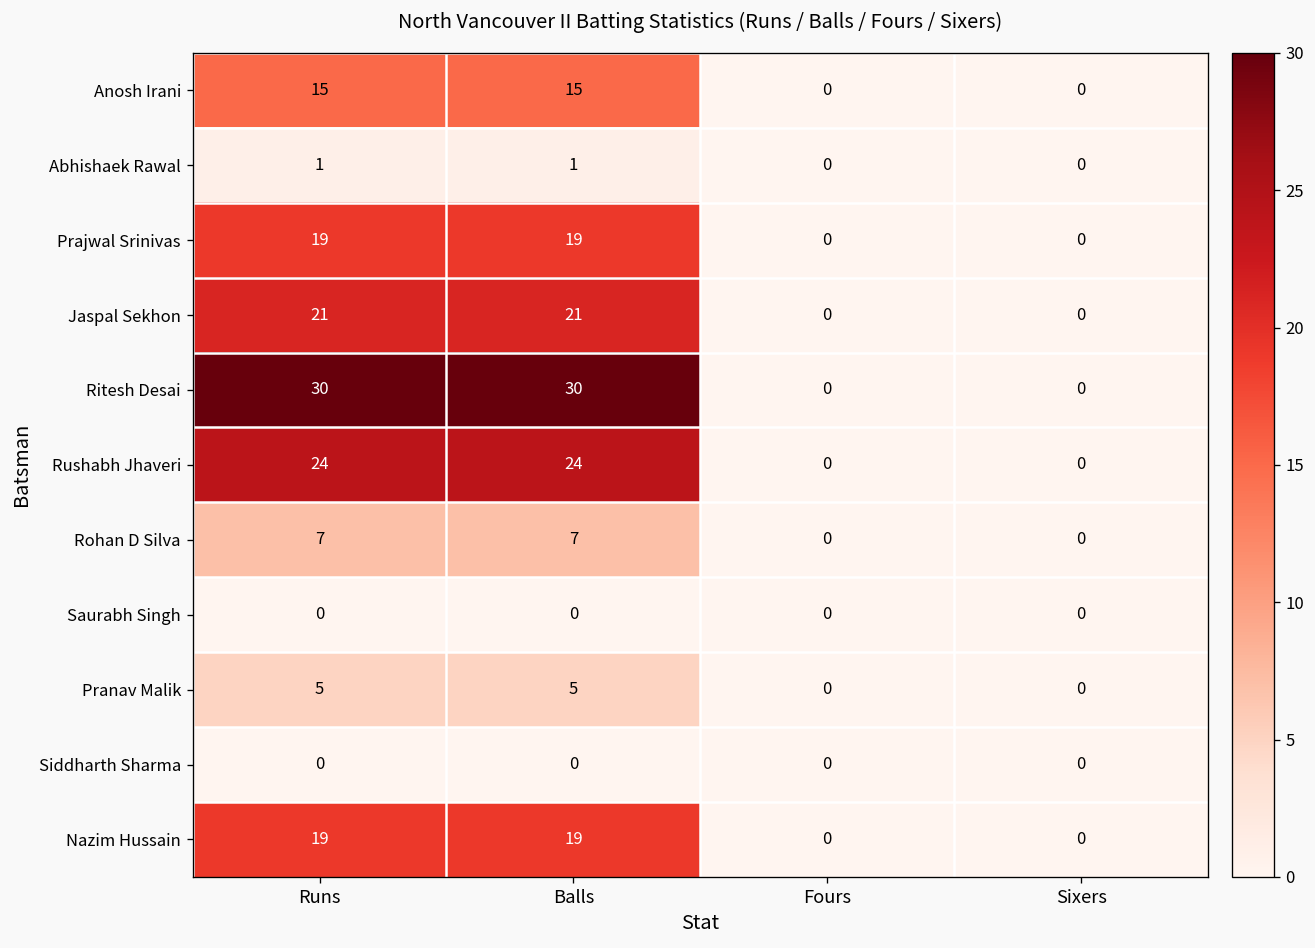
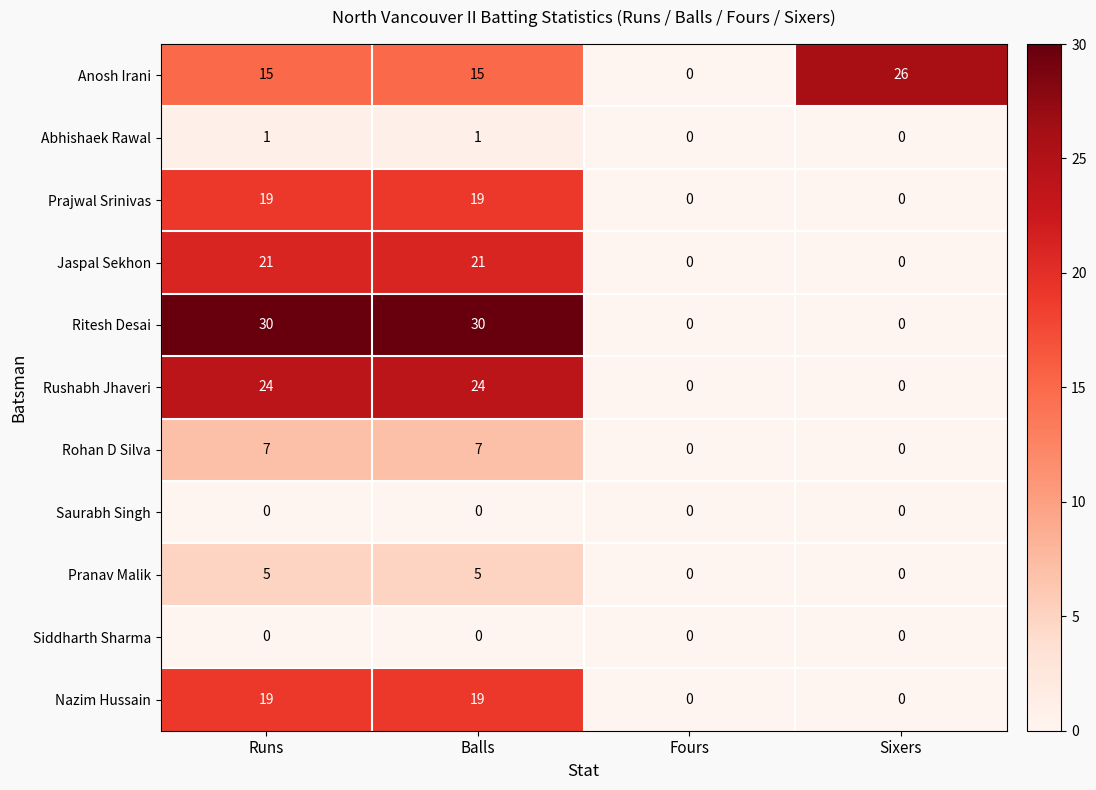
Anosh Irani, Sixers: 0 -> 26
